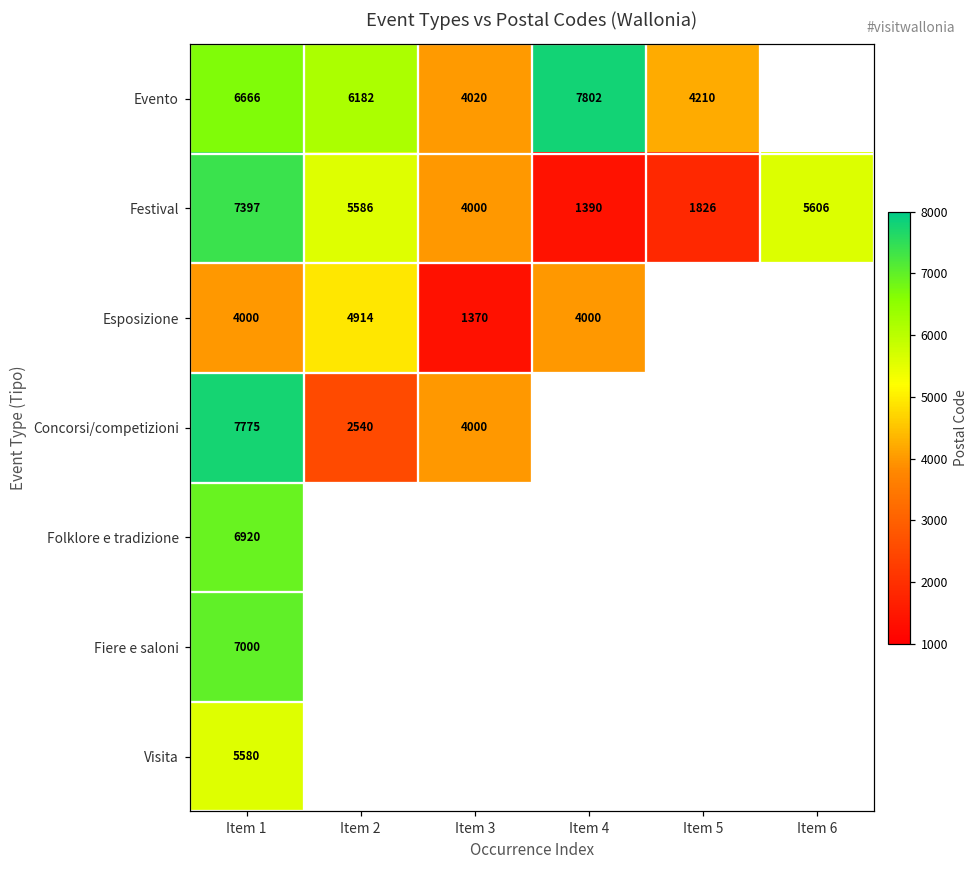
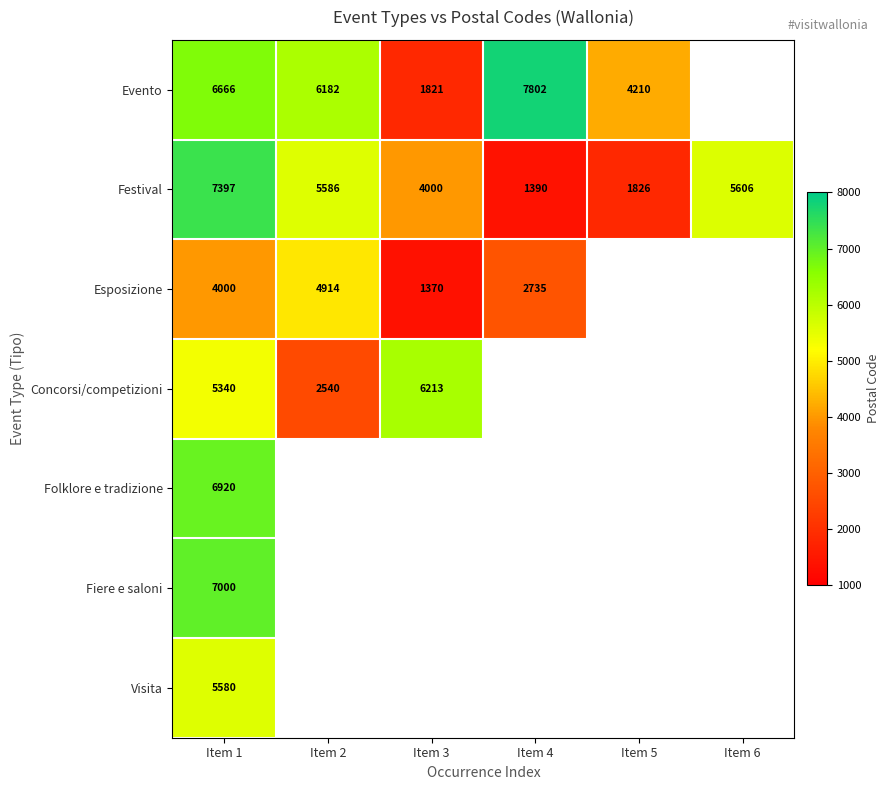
Evento, Item 3: 4020 -> 1821
Esposizione, Item 4: 4000 -> 2735
Concorsi/competizioni, Item 1: 7775 -> 5340
Concorsi/competizioni, Item 3: 4000 -> 6213
